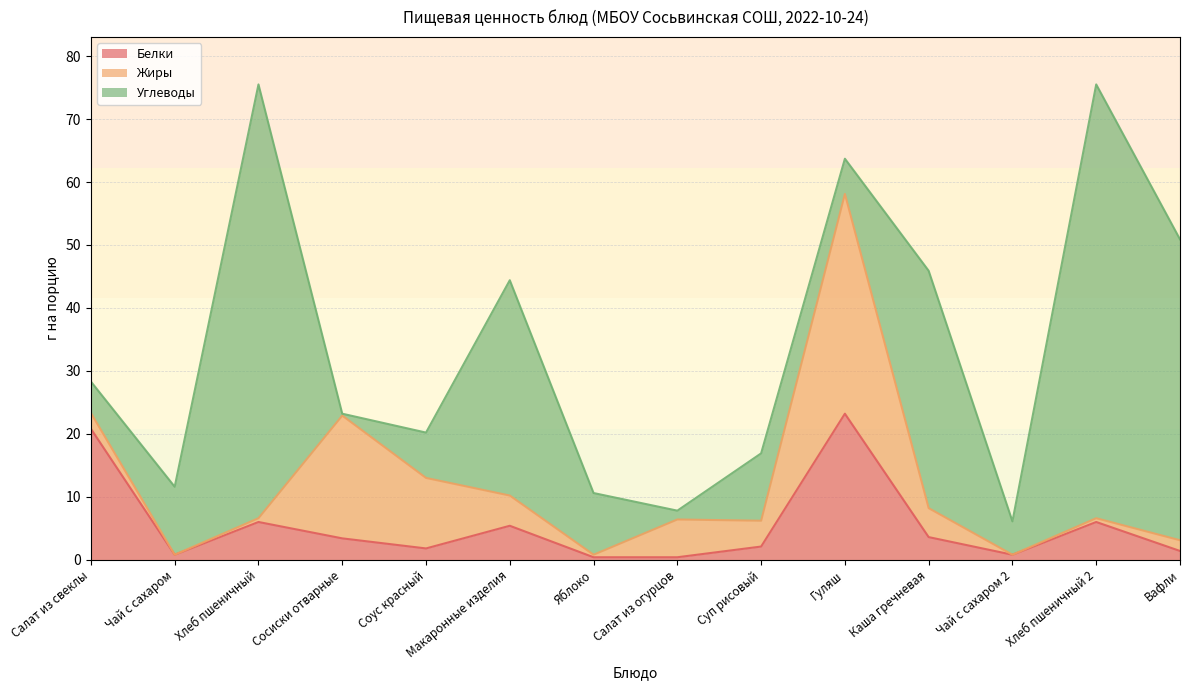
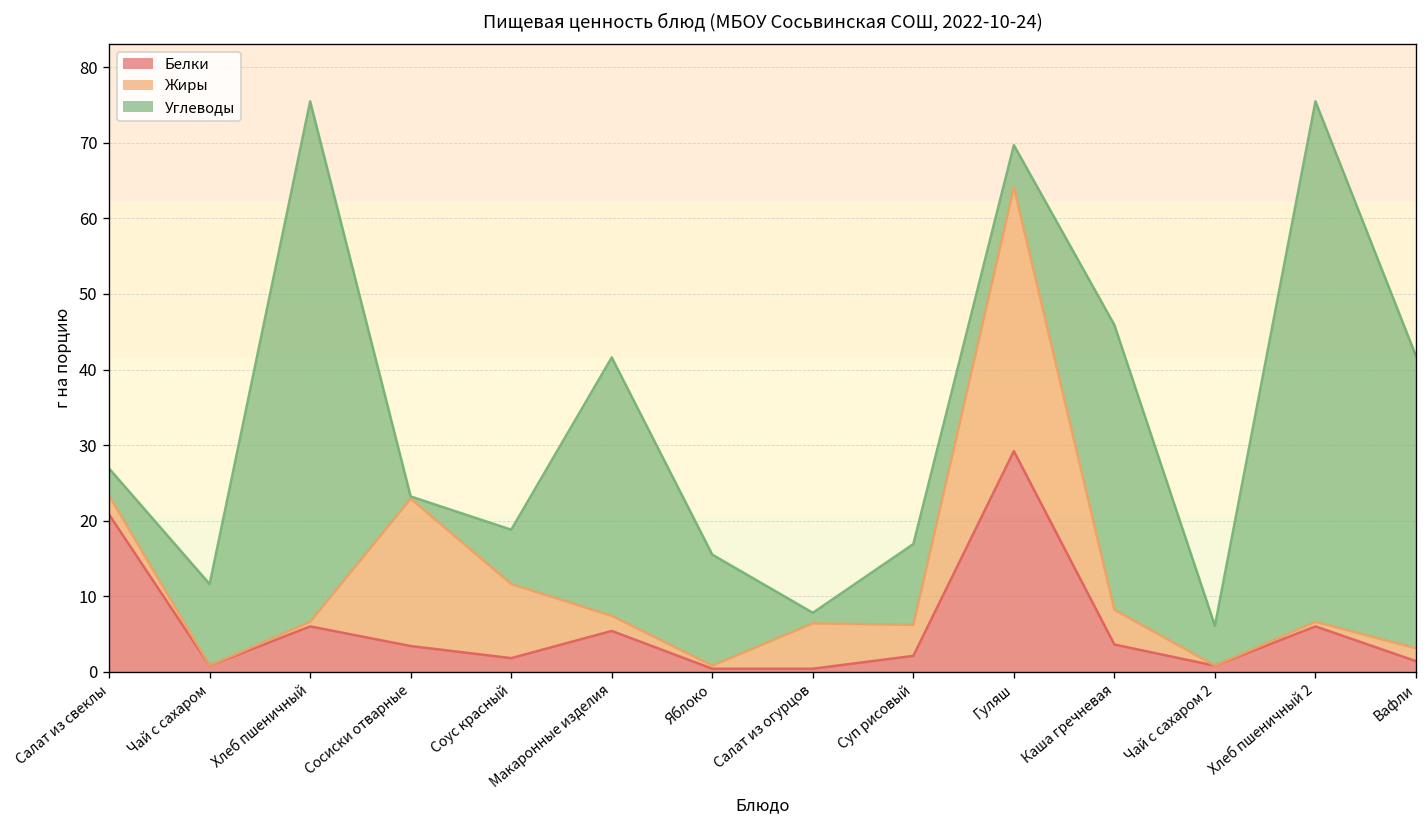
Углеводы, Салат из свеклы: 5 -> 4
Жиры, Соус красный: 11 -> 10
Жиры, Макаронные изделия: 5 -> 2
Углеводы, Яблоко: 10 -> 15
Белки, Гуляш: 23 -> 29
Углеводы, Вафли: 48 -> 39
